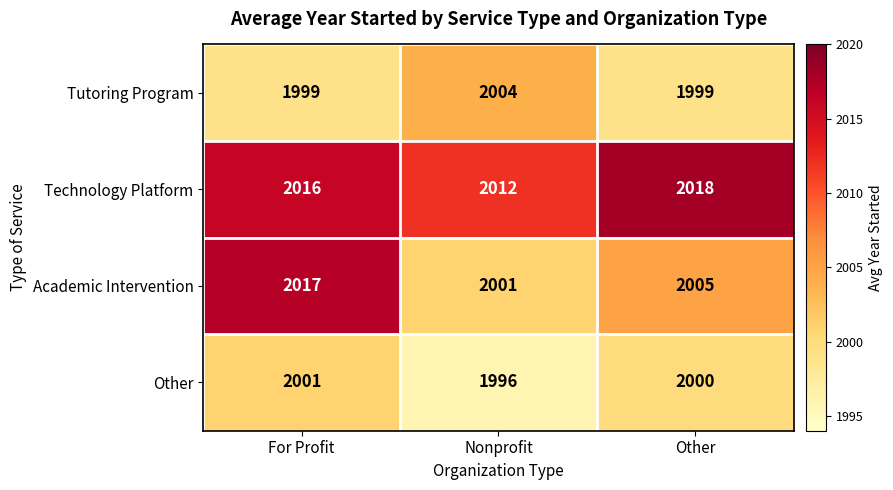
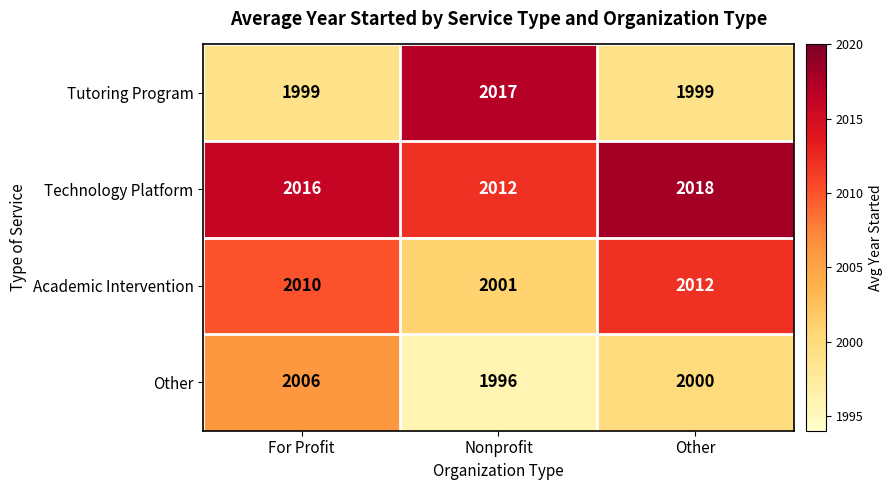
Tutoring Program, Nonprofit: 2004 -> 2017
Academic Intervention, For Profit: 2017 -> 2010
Academic Intervention, Other: 2005 -> 2012
Other, For Profit: 2001 -> 2006
